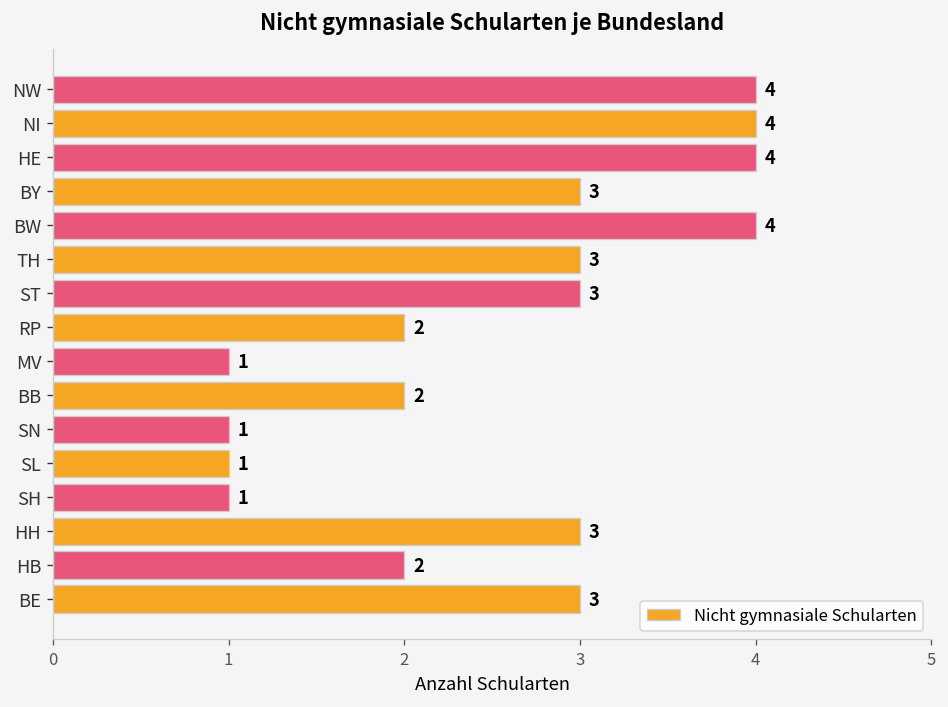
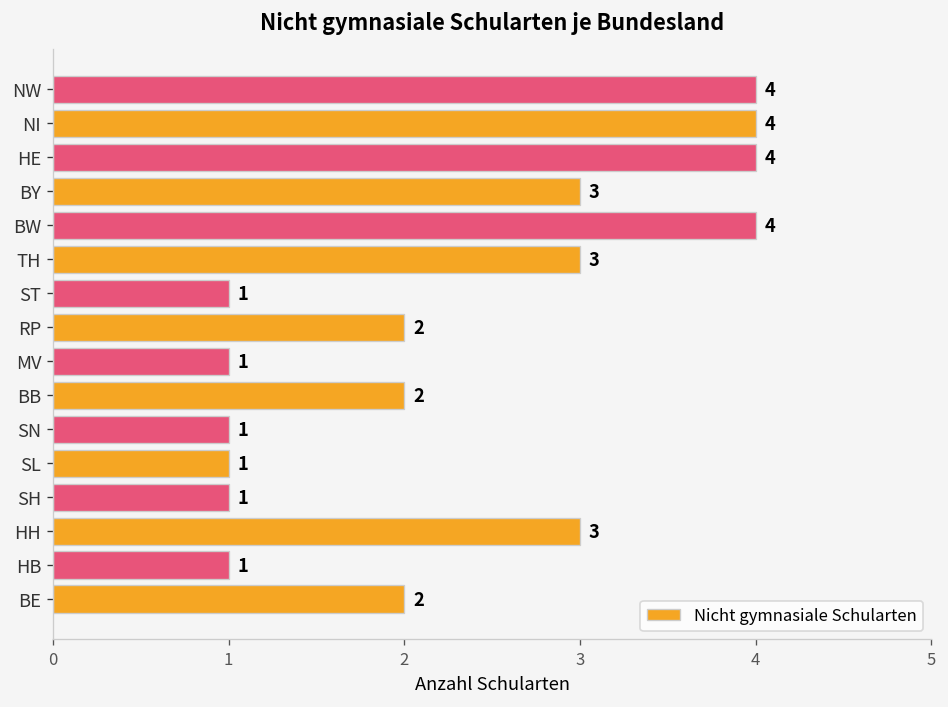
ST: 3 -> 1
HB: 2 -> 1
BE: 3 -> 2
